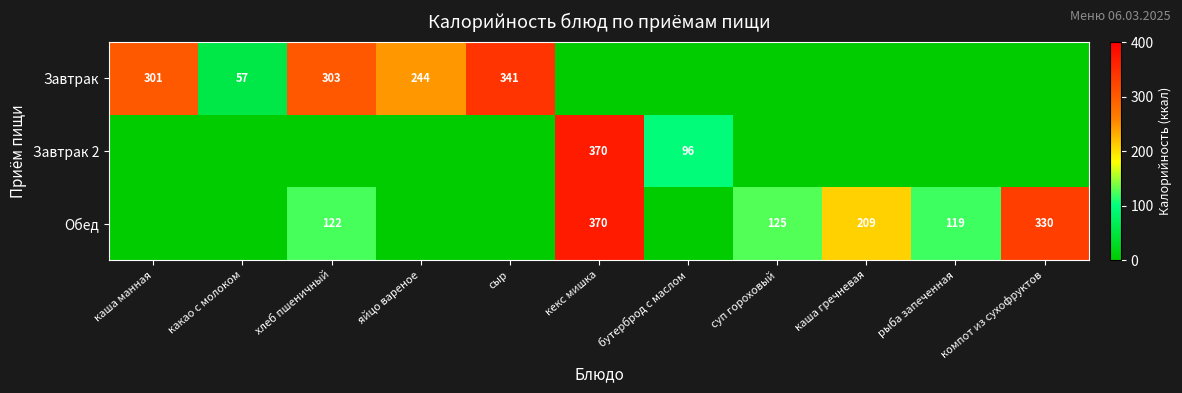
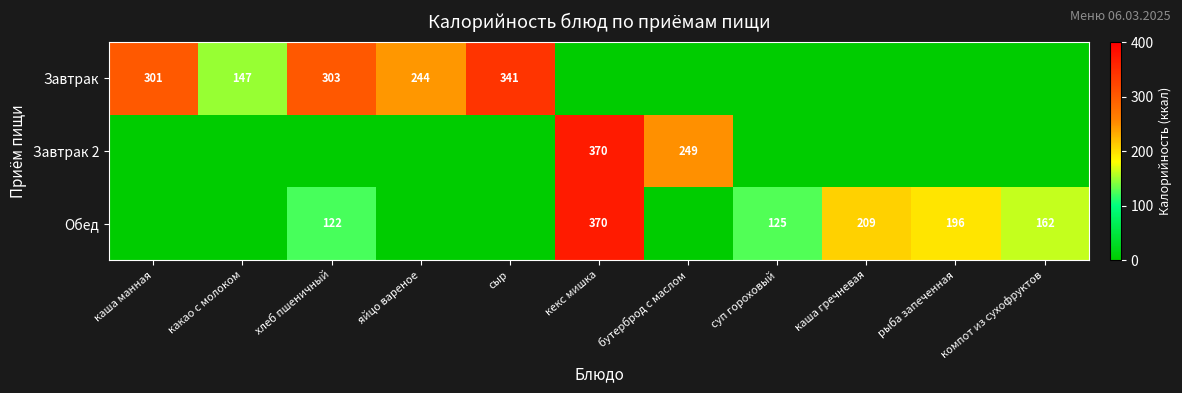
Завтрак, какао с молоком: 57 -> 147
Завтрак 2, бутерброд с маслом: 96 -> 249
Обед, рыба запеченная: 119 -> 196
Обед, компот из сухофруктов: 330 -> 162
